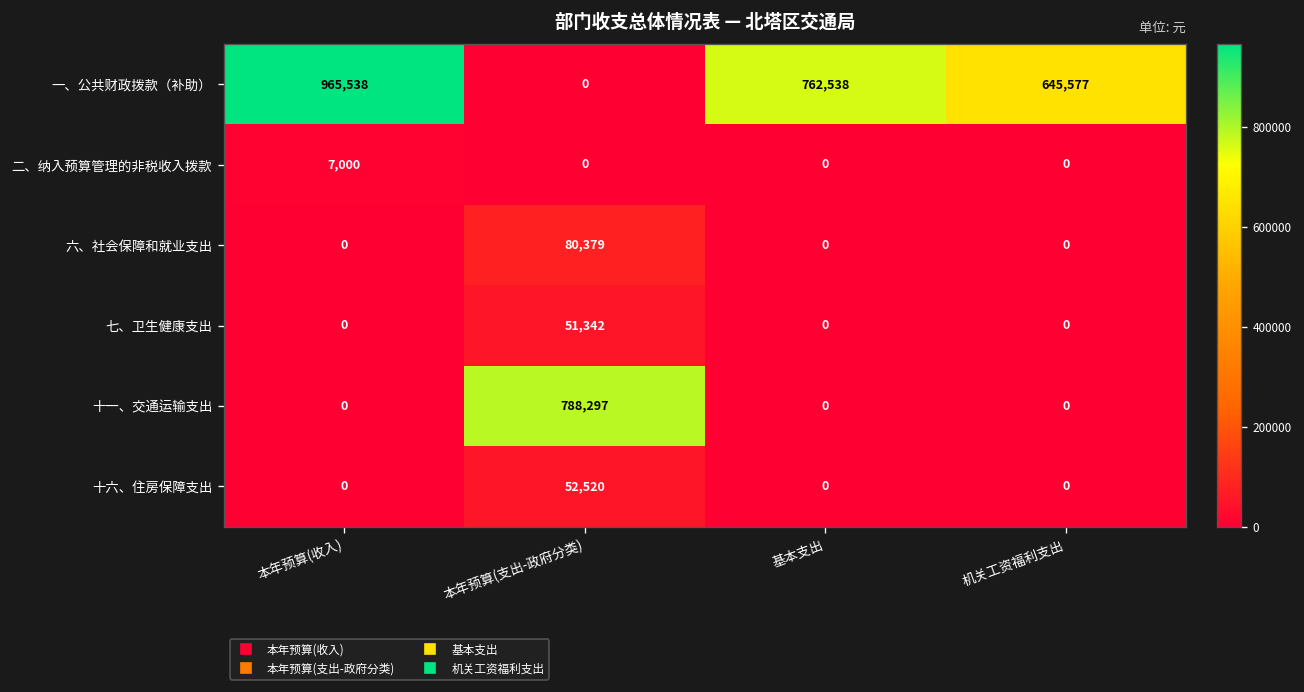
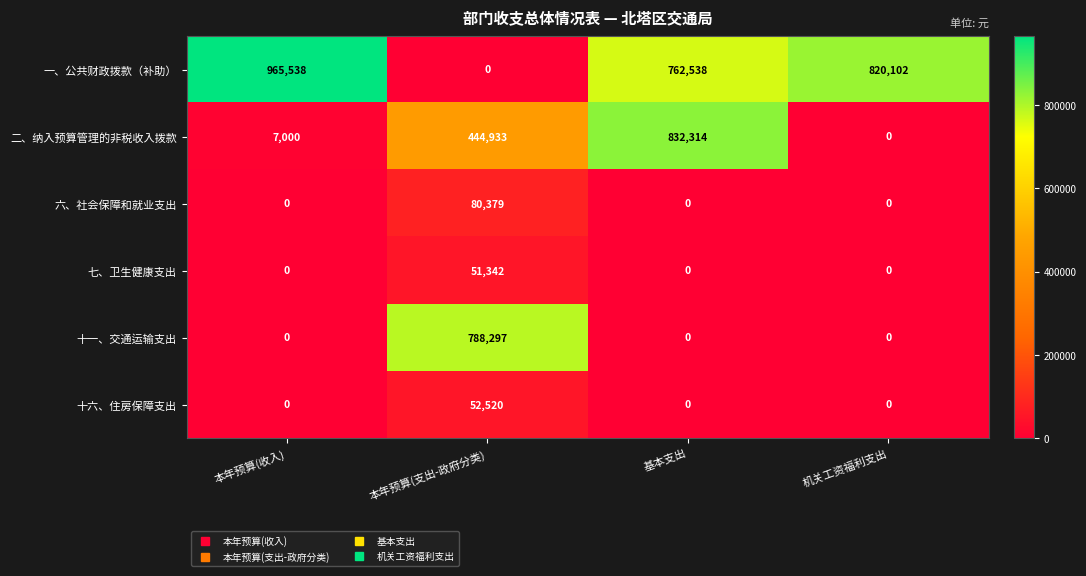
一、公共财政拨款（补助）, 机关工资福利支出: 645,577 -> 820,102
二、纳入预算管理的非税收入拨款, 本年预算(支出-政府分类): 0 -> 444,933
二、纳入预算管理的非税收入拨款, 基本支出: 0 -> 832,314
